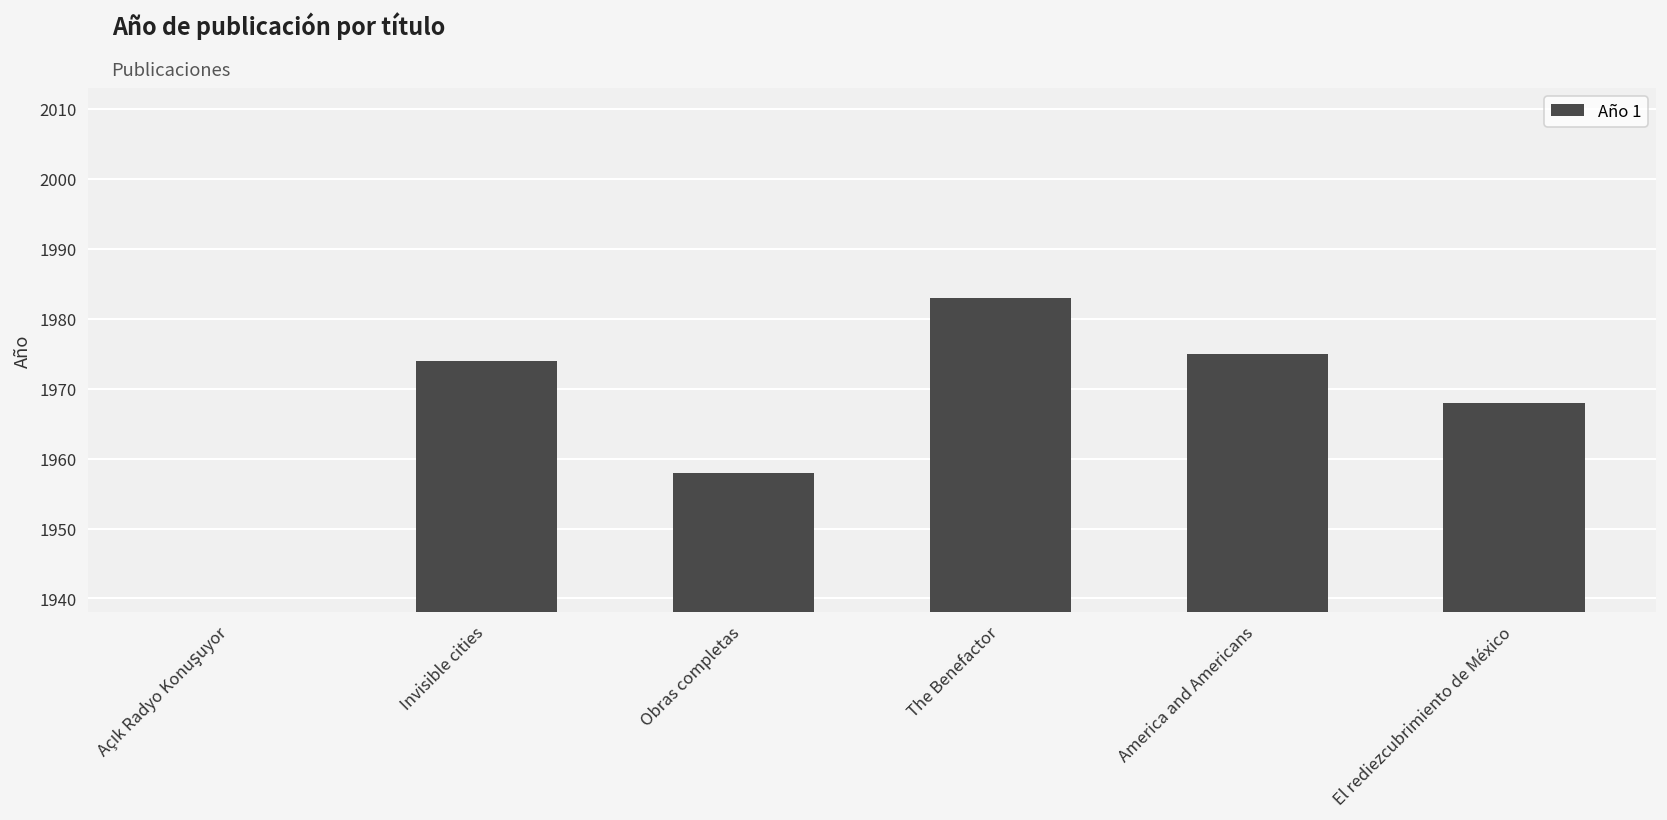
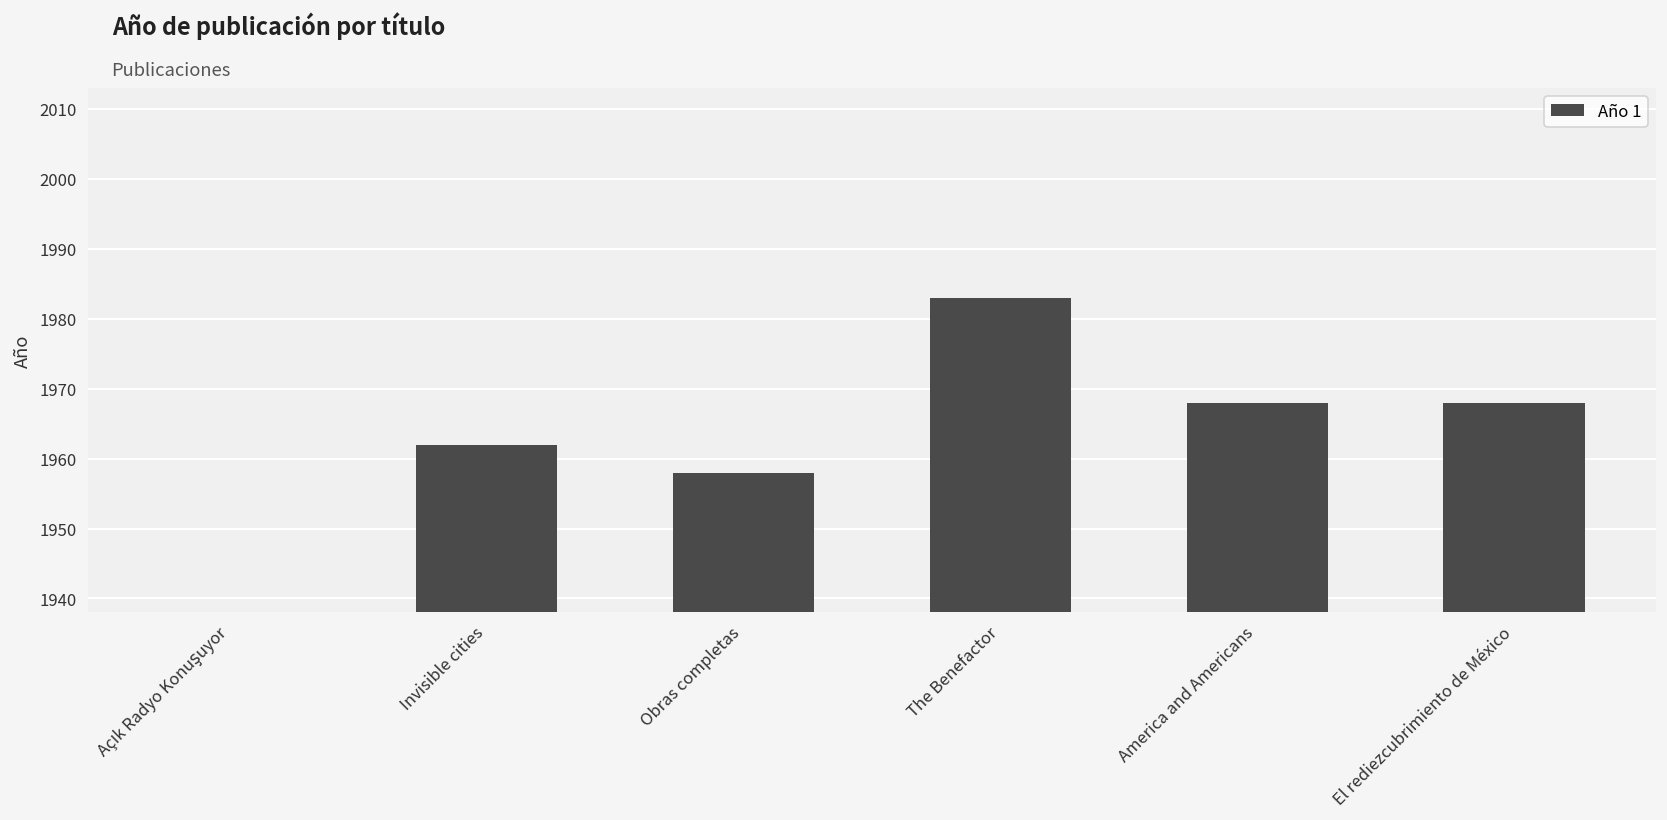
Invisible cities: 1974 -> 1962
America and Americans: 1975 -> 1968
